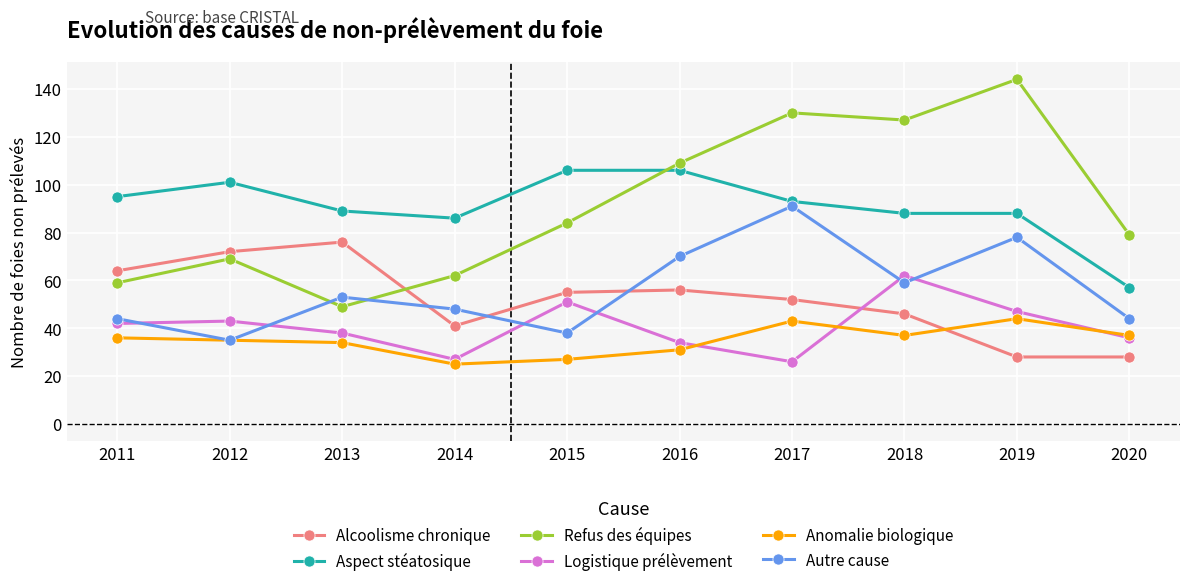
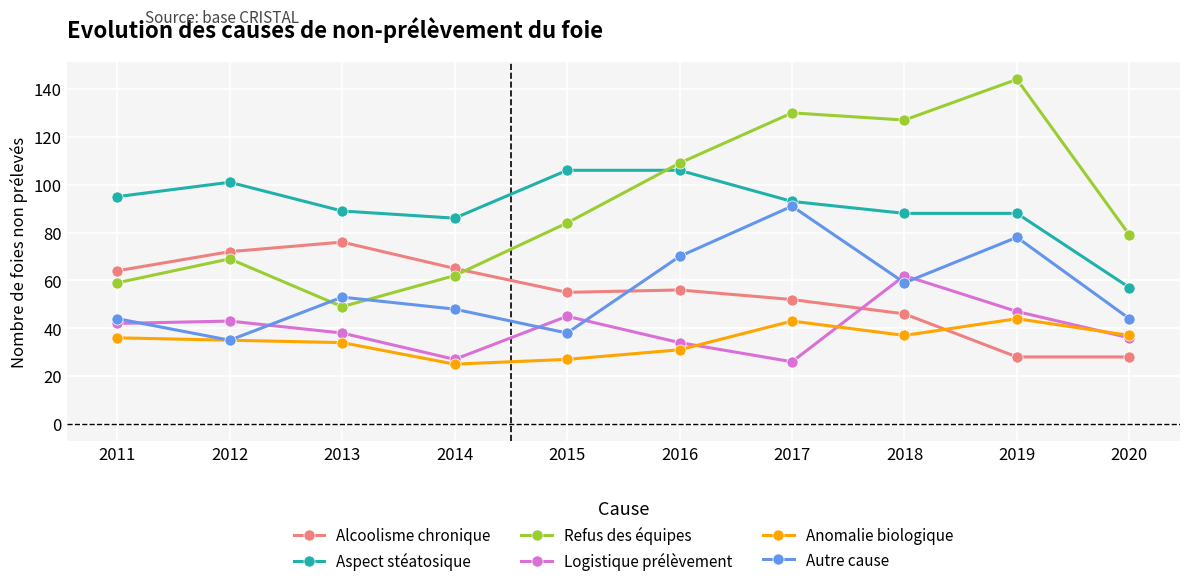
Alcoolisme chronique, 2014: 41 -> 65
Logistique prélèvement, 2015: 51 -> 45
